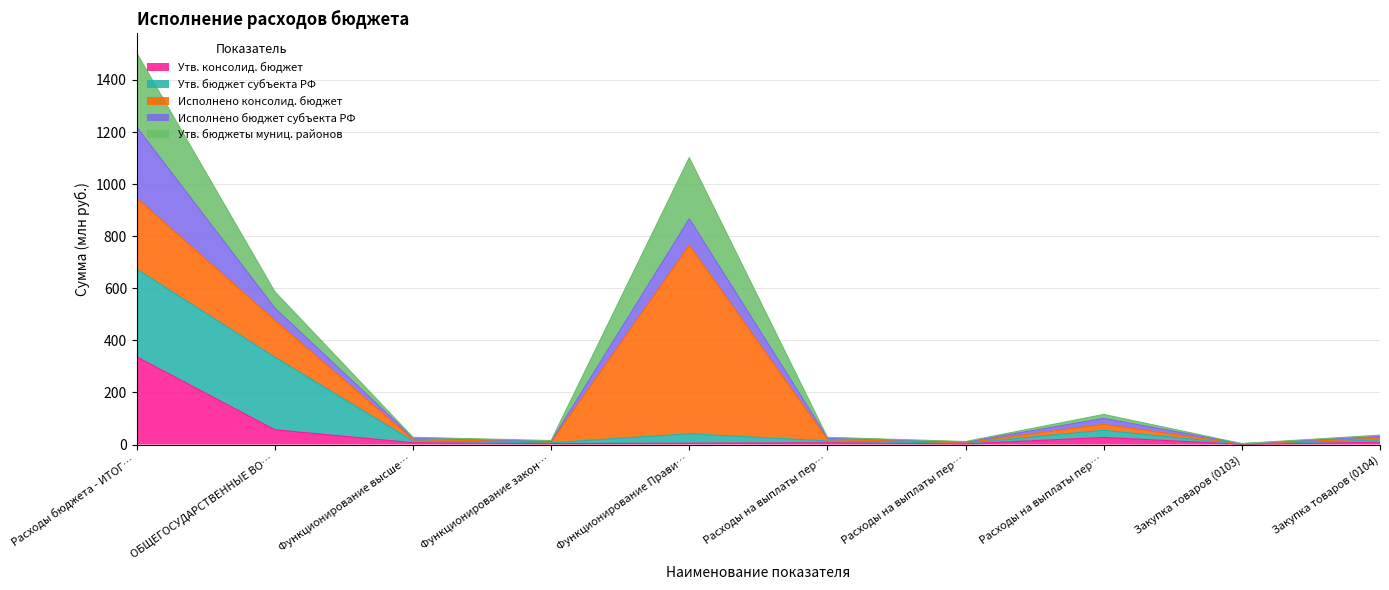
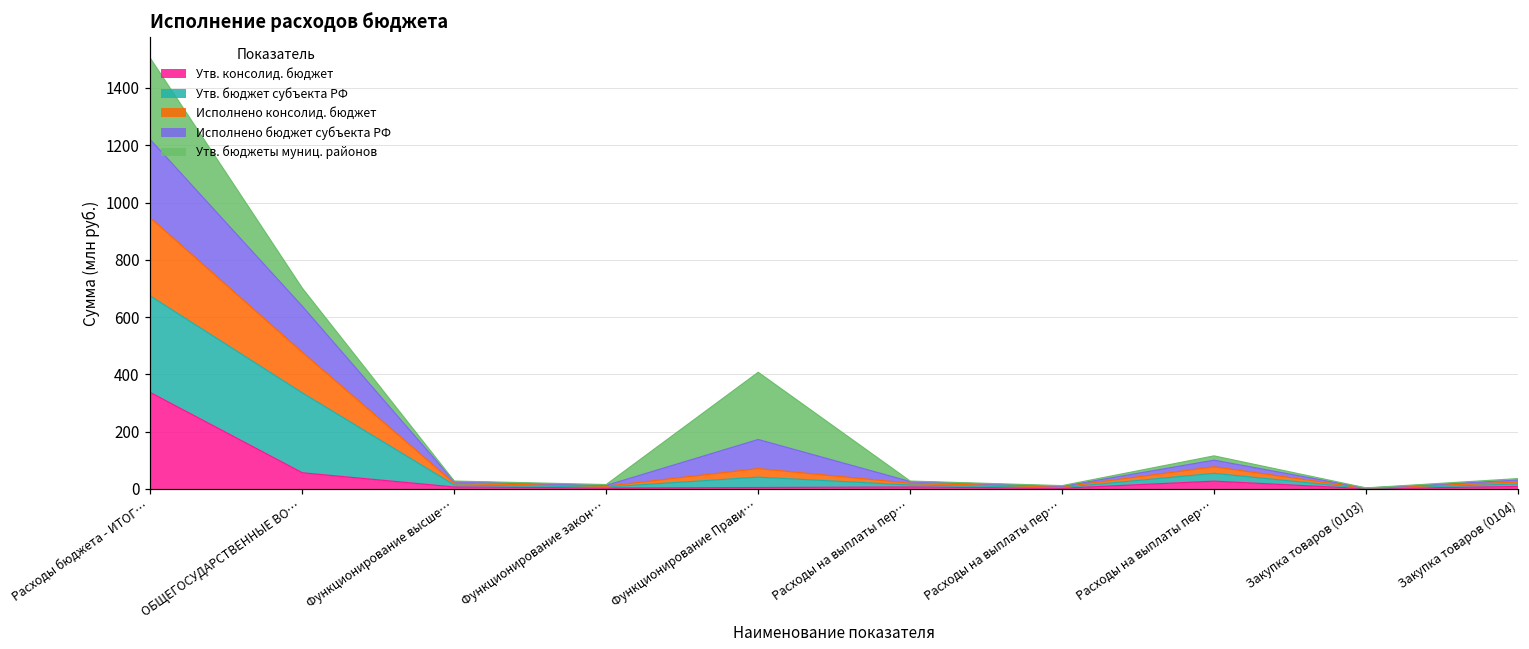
Исполнено бюджет субъекта РФ, ОБЩЕГОСУДАРСТВЕННЫЕ ВО…: 50 -> 160
Исполнено консолид. бюджет, Функционирование Прави…: 720 -> 30
